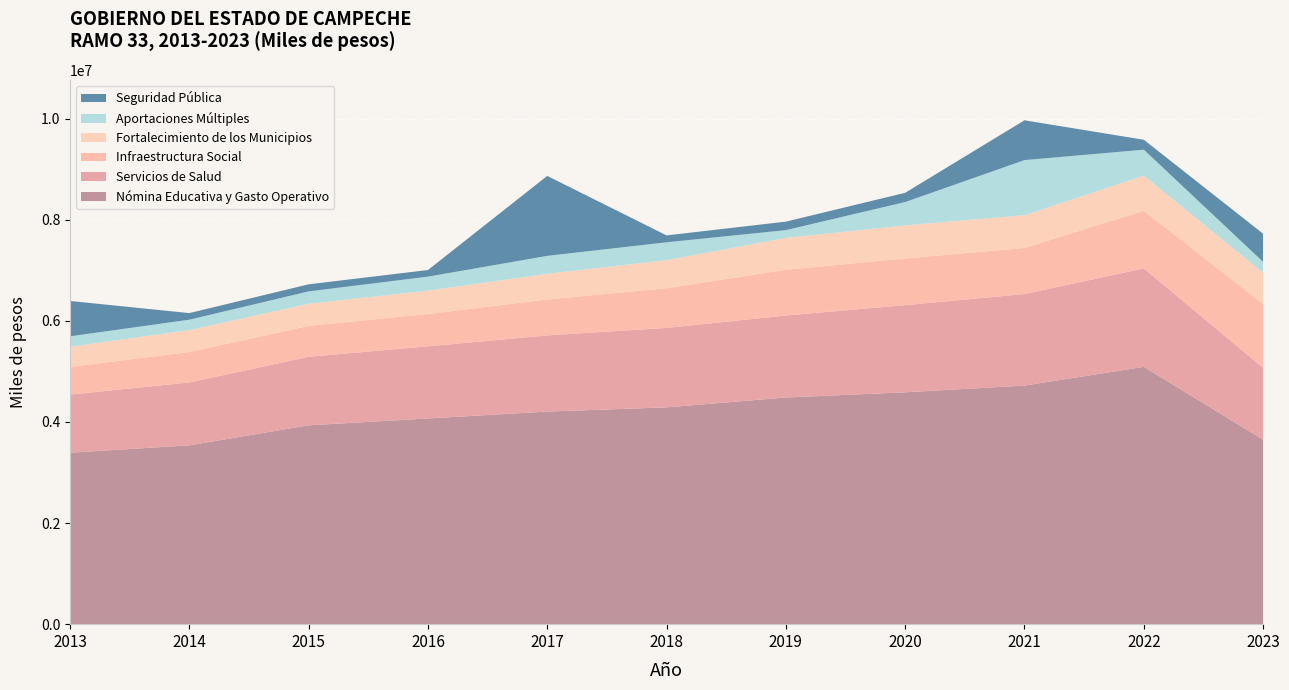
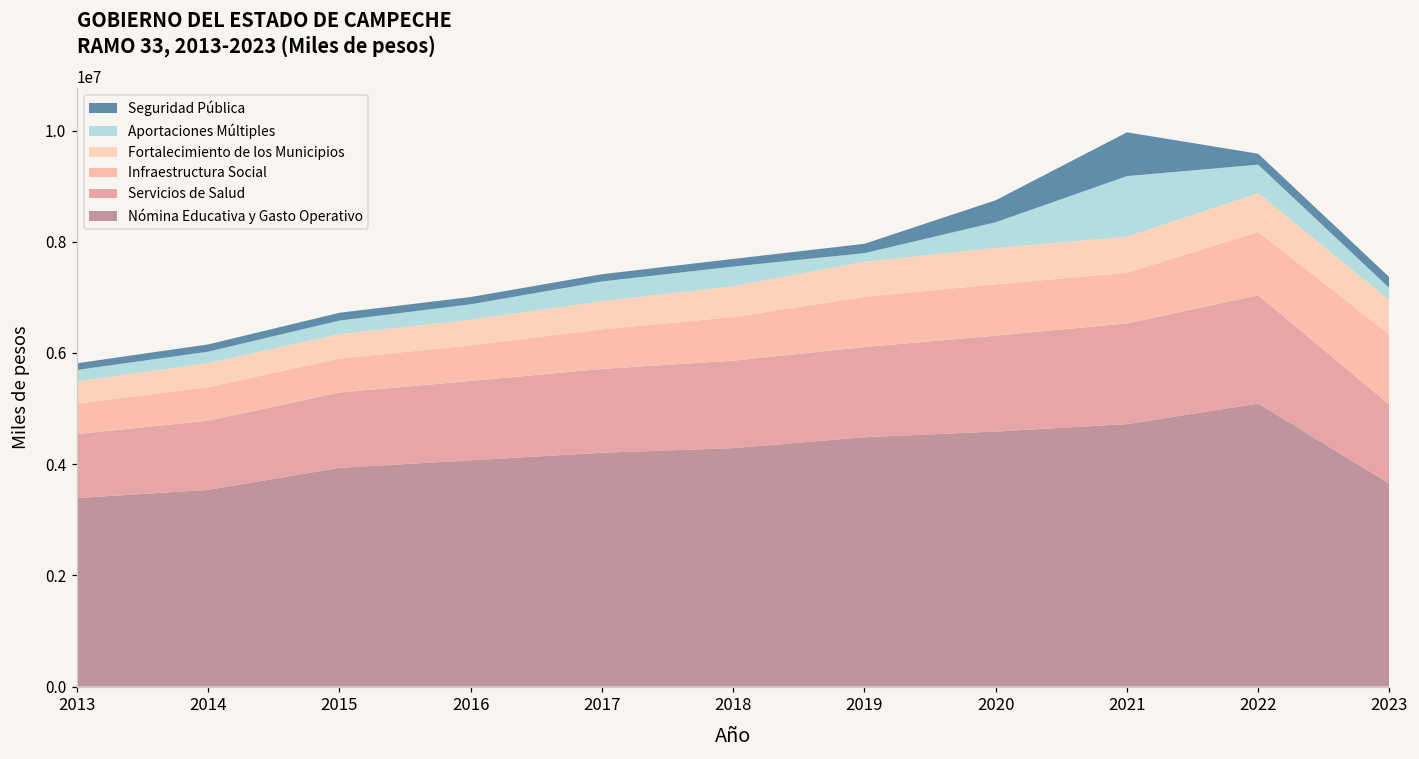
Seguridad Pública, 2013: 700000 -> 100000
Seguridad Pública, 2017: 1600000 -> 100000
Seguridad Pública, 2020: 200000 -> 400000
Seguridad Pública, 2023: 600000 -> 200000
